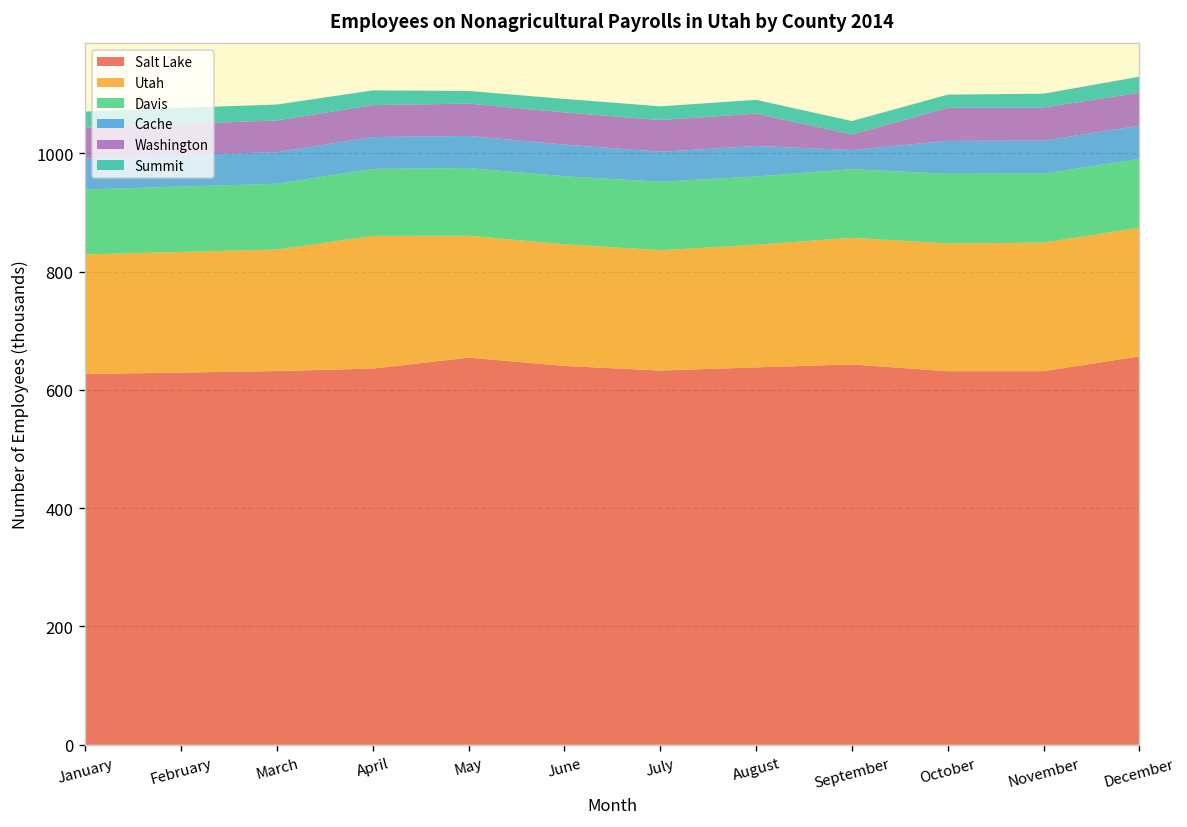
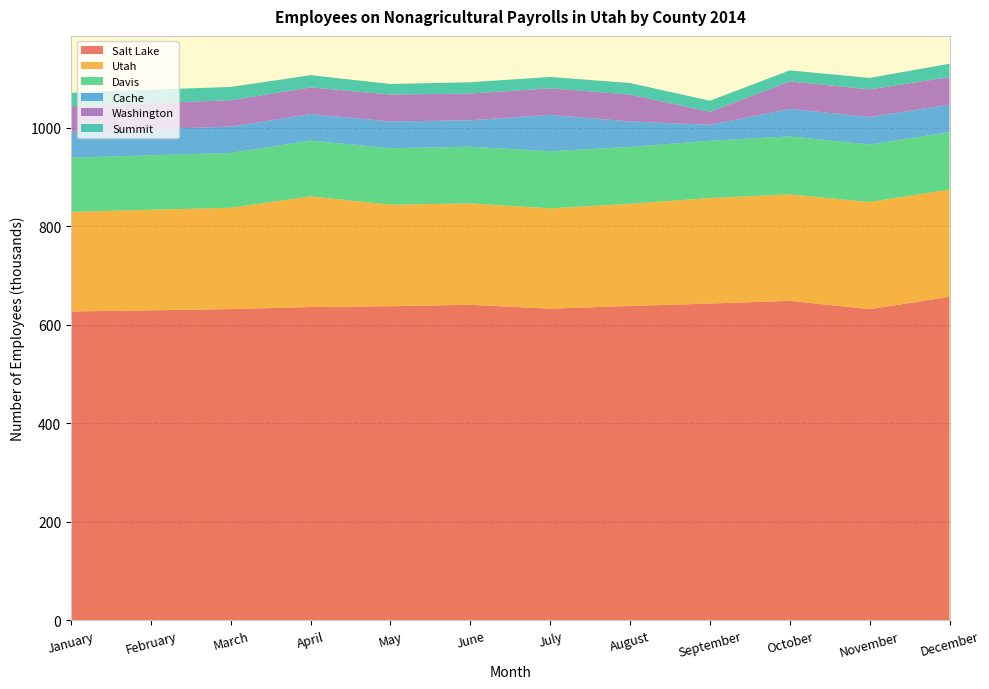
Salt Lake, May: 650 -> 640
Cache, July: 50 -> 70
Salt Lake, October: 630 -> 650
